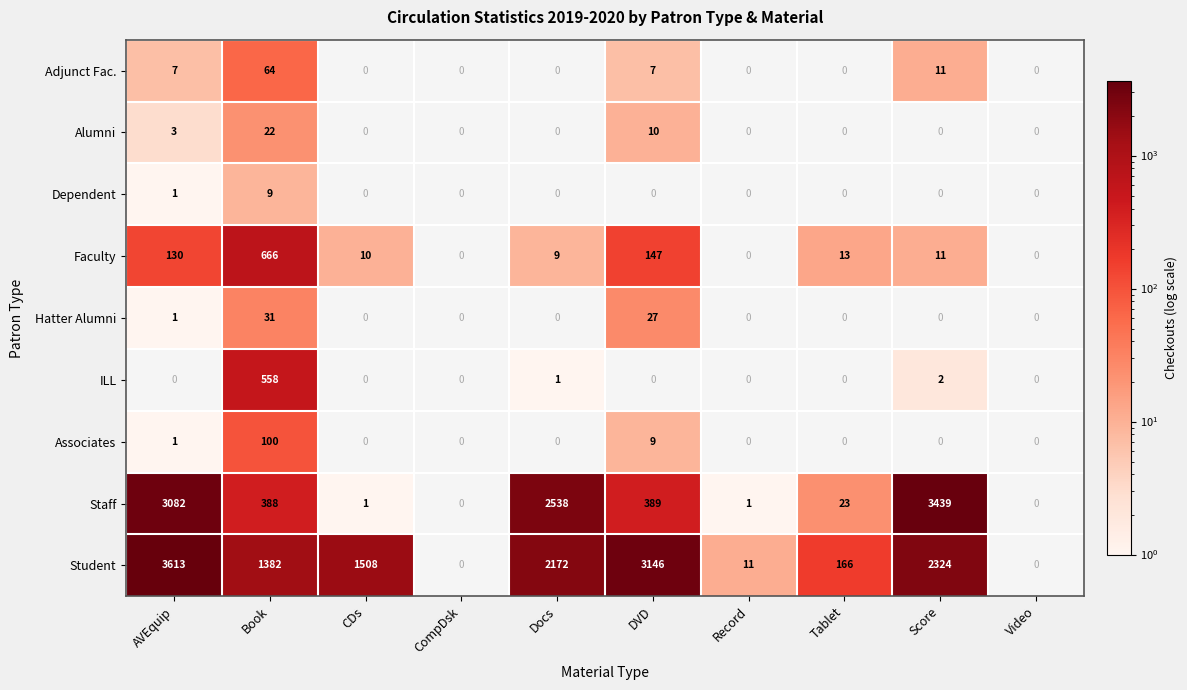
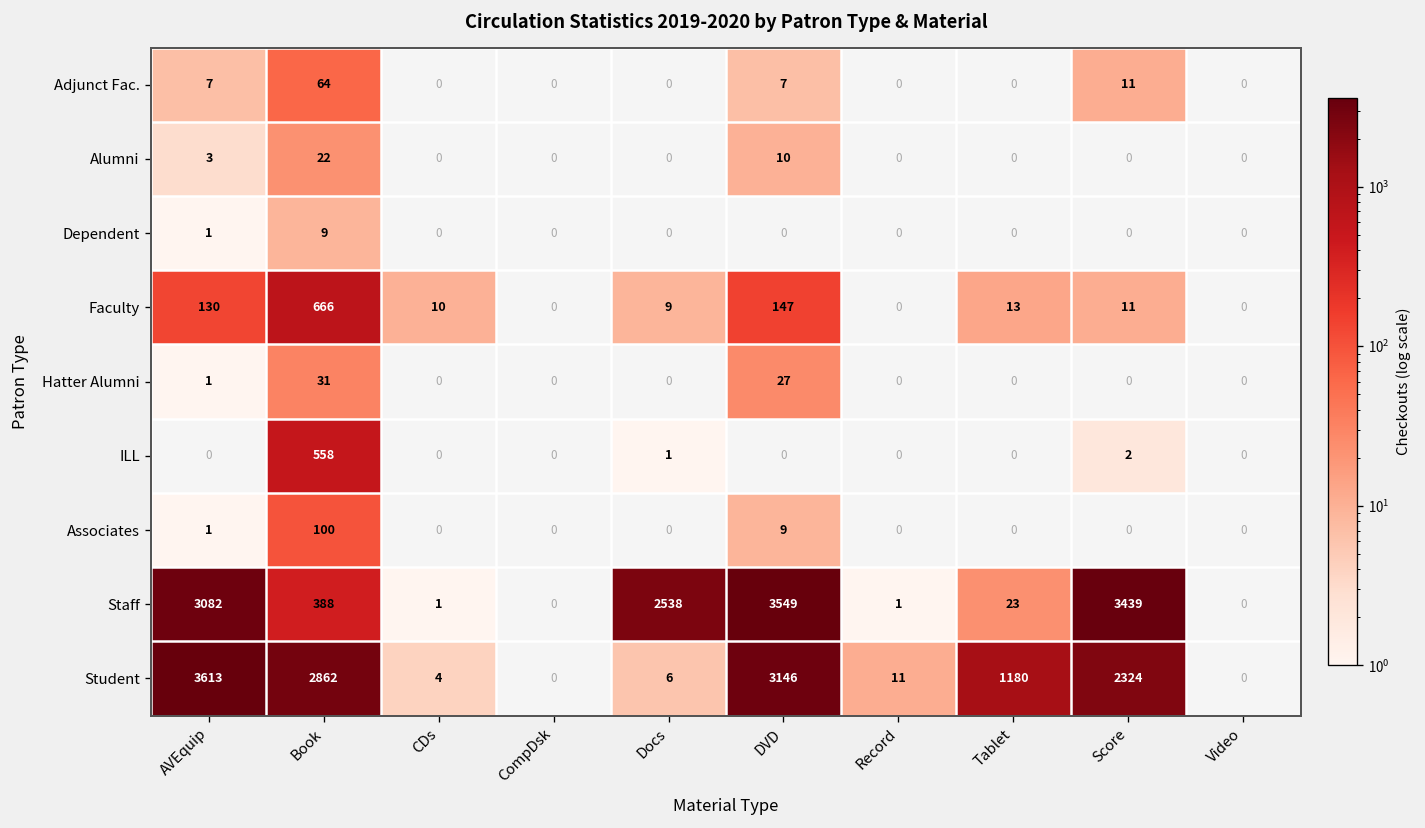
Staff, DVD: 389 -> 3549
Student, Book: 1382 -> 2862
Student, CDs: 1508 -> 4
Student, Docs: 2172 -> 6
Student, Tablet: 166 -> 1180
